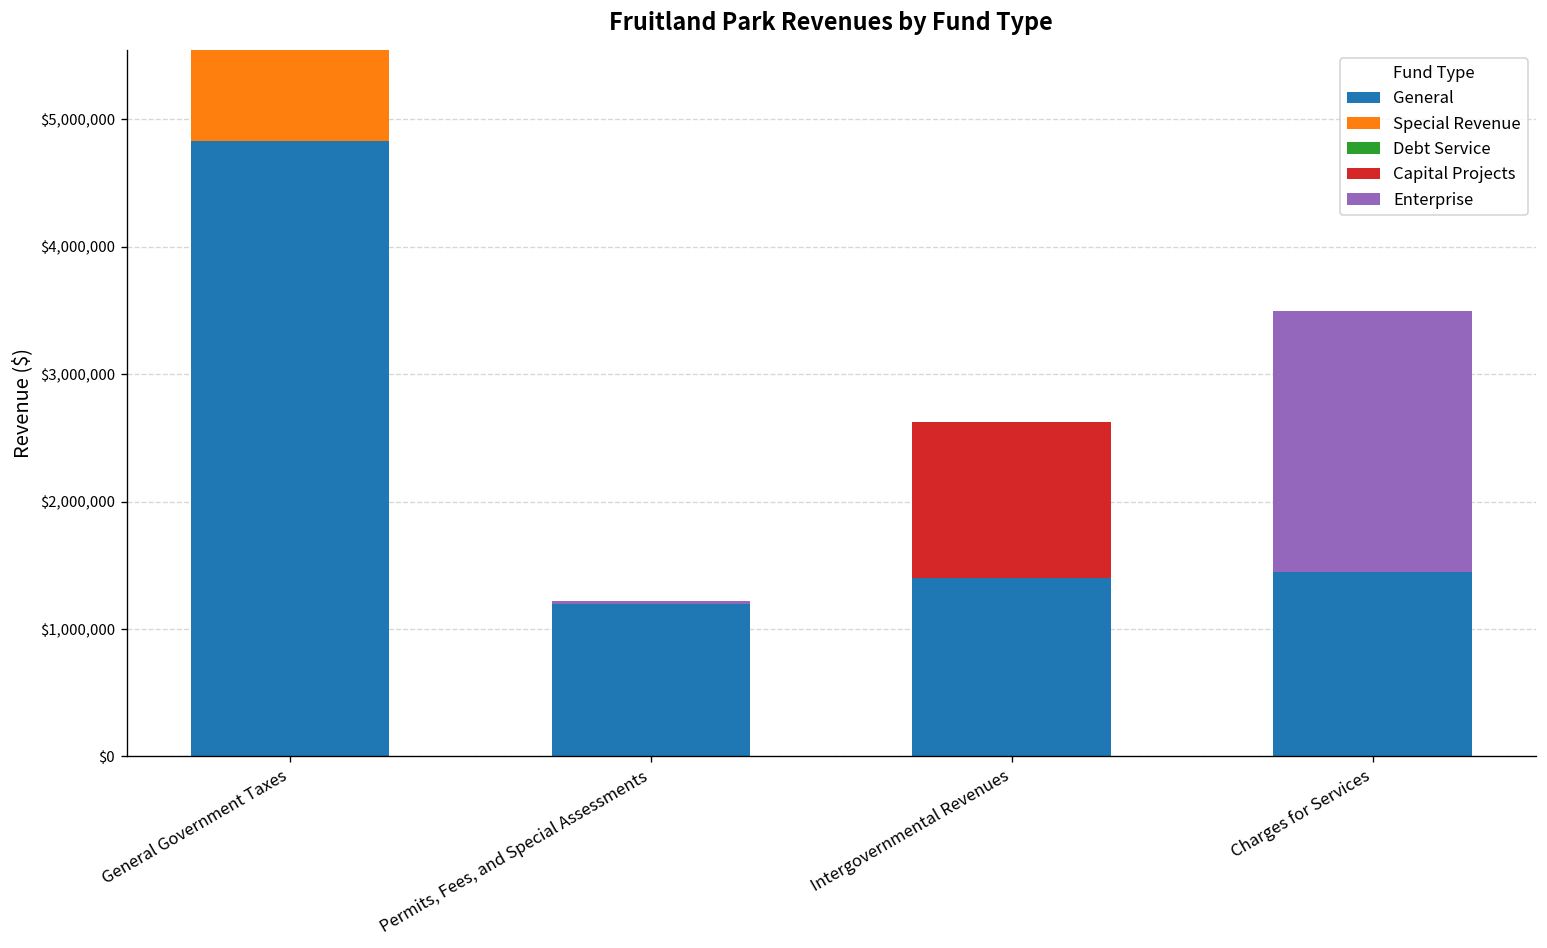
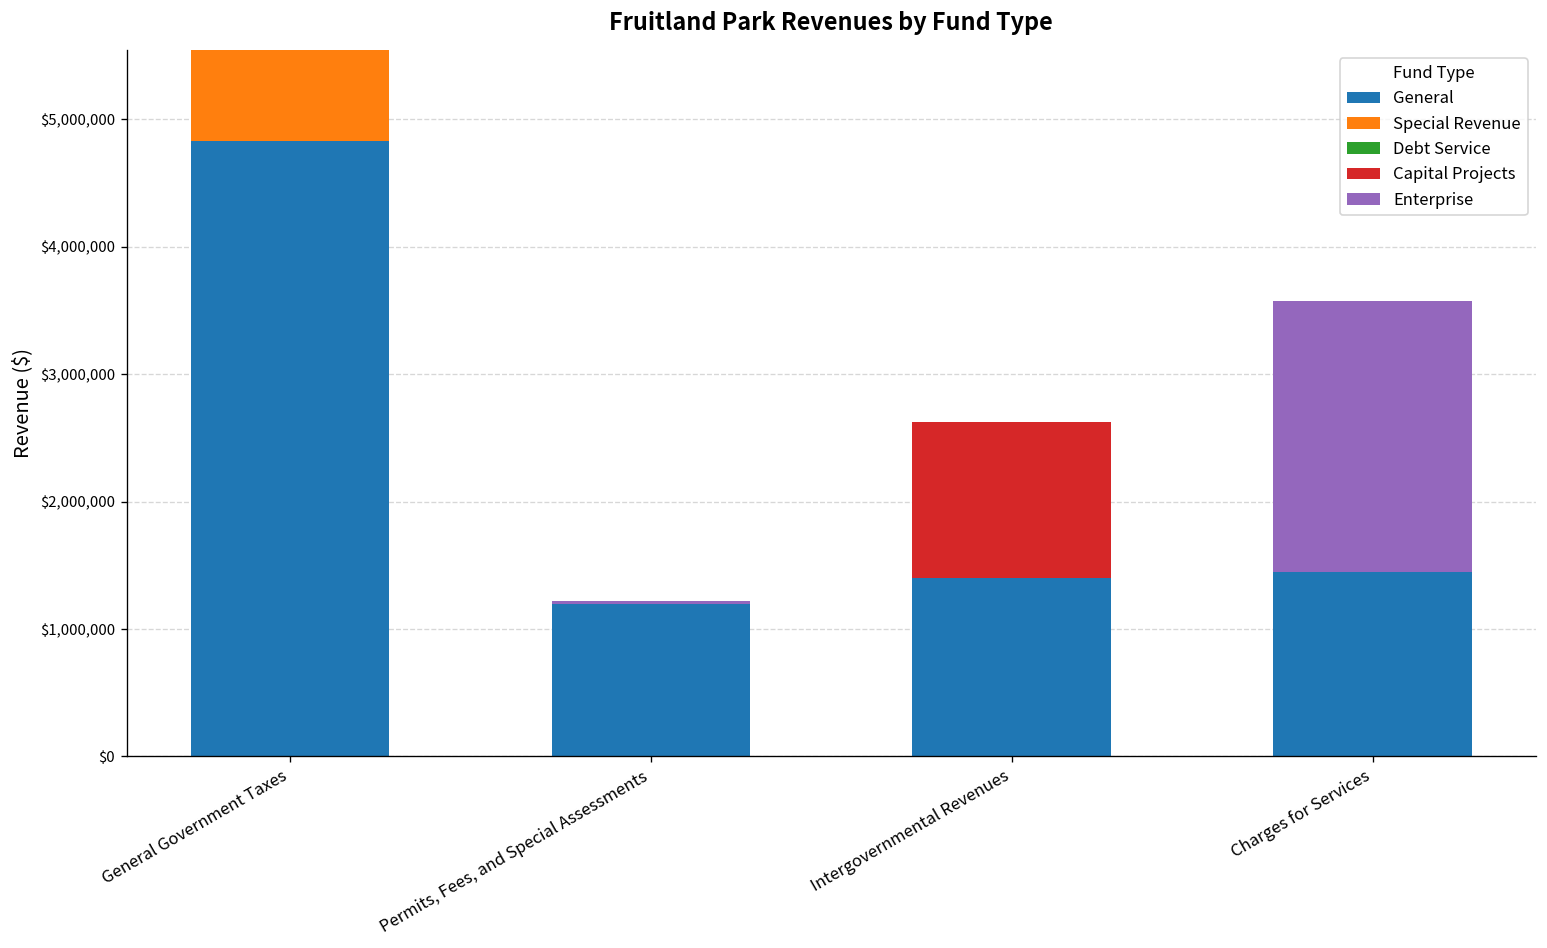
Enterprise, Charges for Services: $2,040,000 -> $2,120,000
